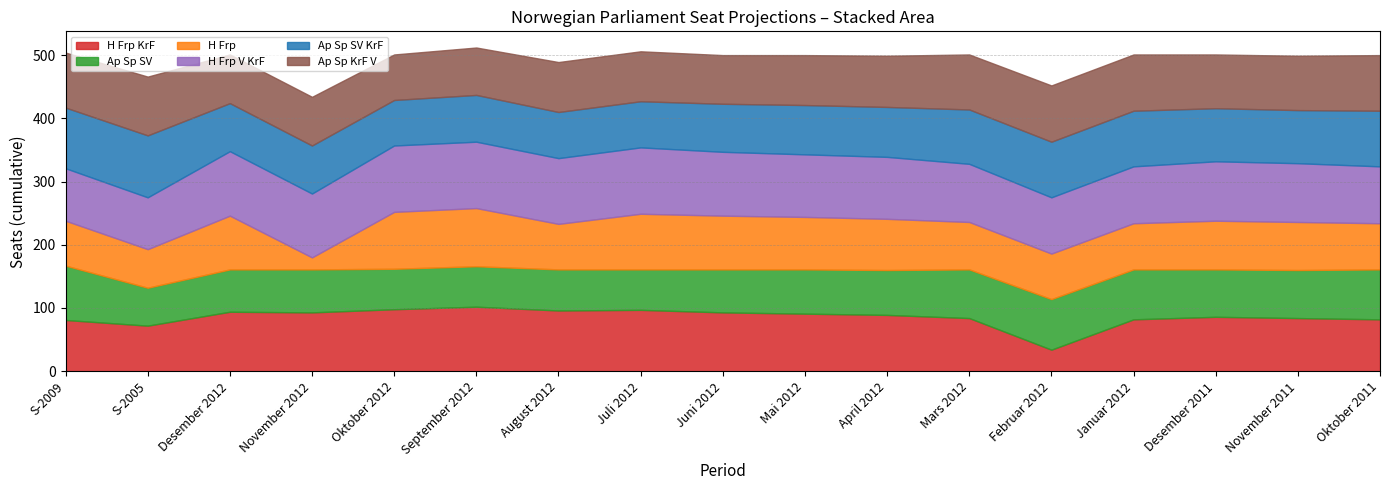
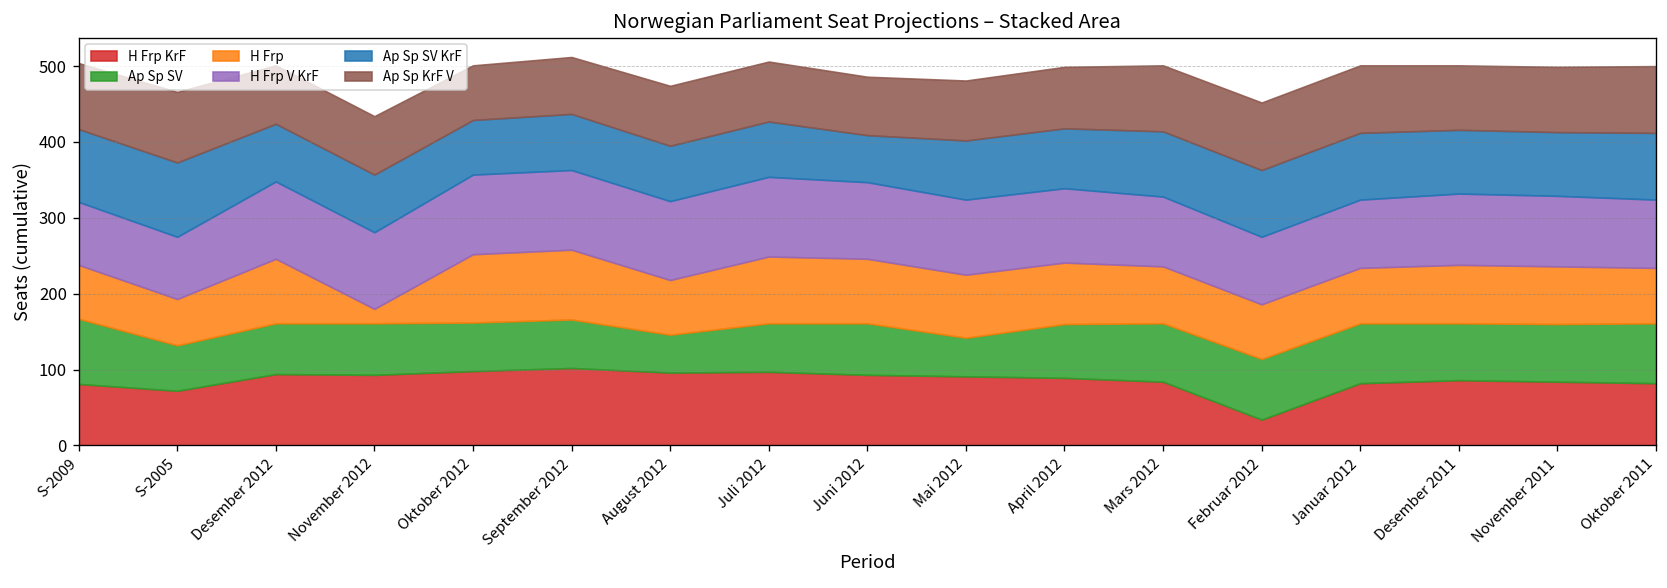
Ap Sp SV, August 2012: 70 -> 50
Ap Sp SV KrF, Juni 2012: 80 -> 60
Ap Sp SV, Mai 2012: 70 -> 50
